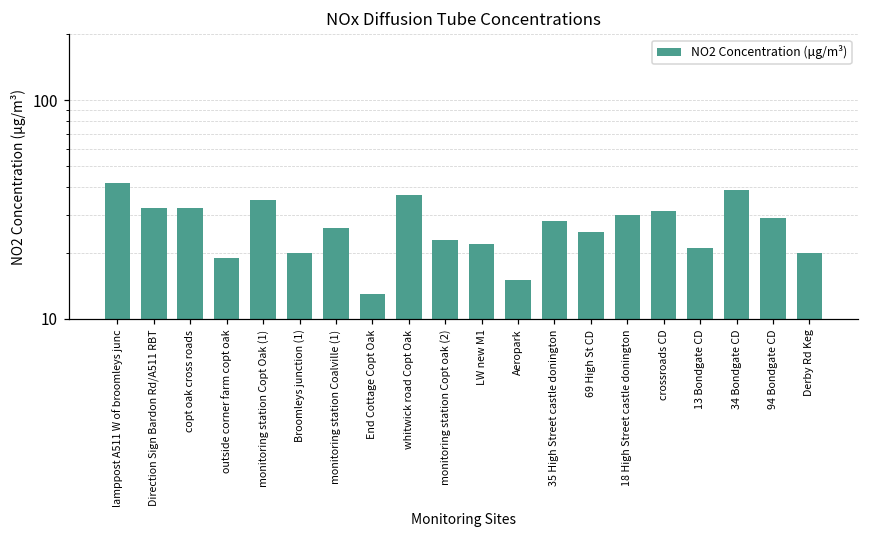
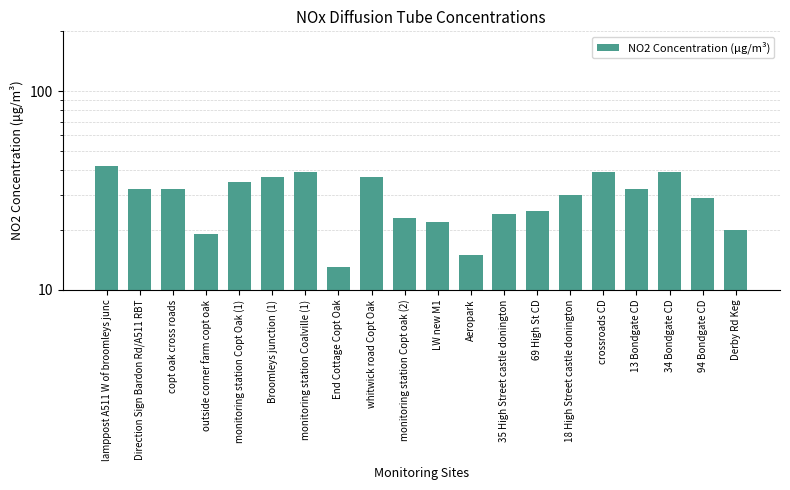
Broomleys junction (1): 20 -> 37
monitoring station Coalville (1): 26 -> 39
35 High Street castle donington: 28 -> 24
crossroads CD: 31 -> 39
13 Bondgate CD: 21 -> 32
